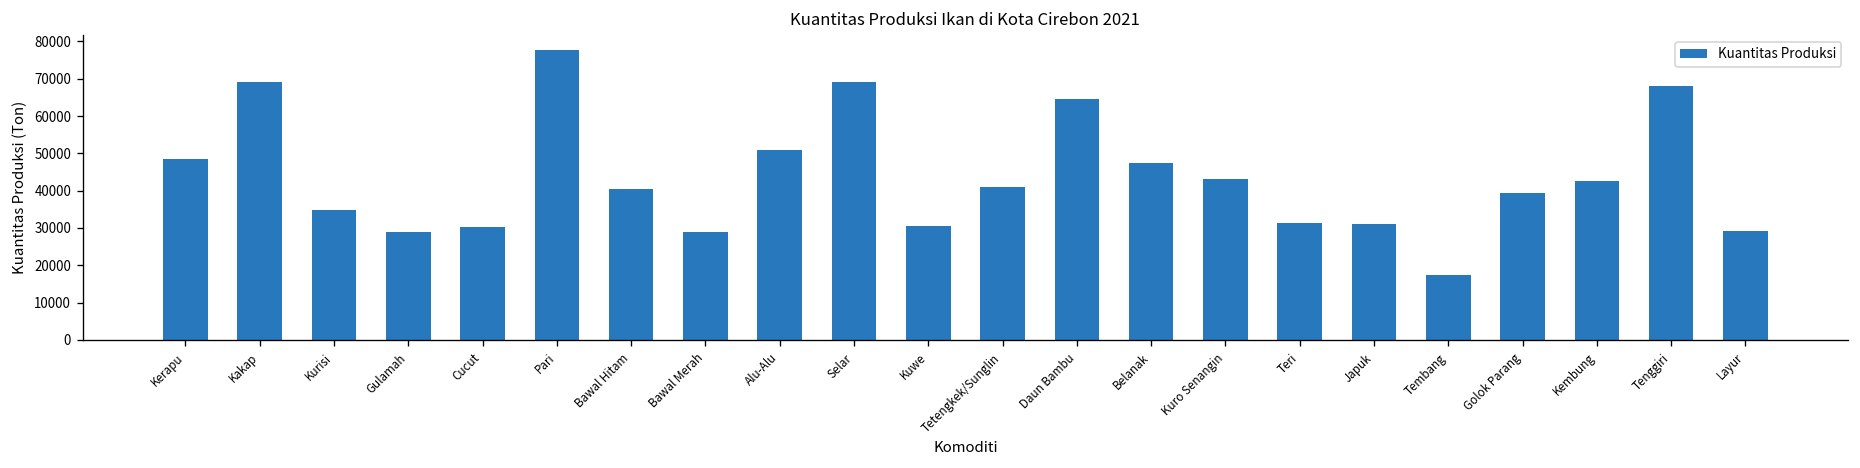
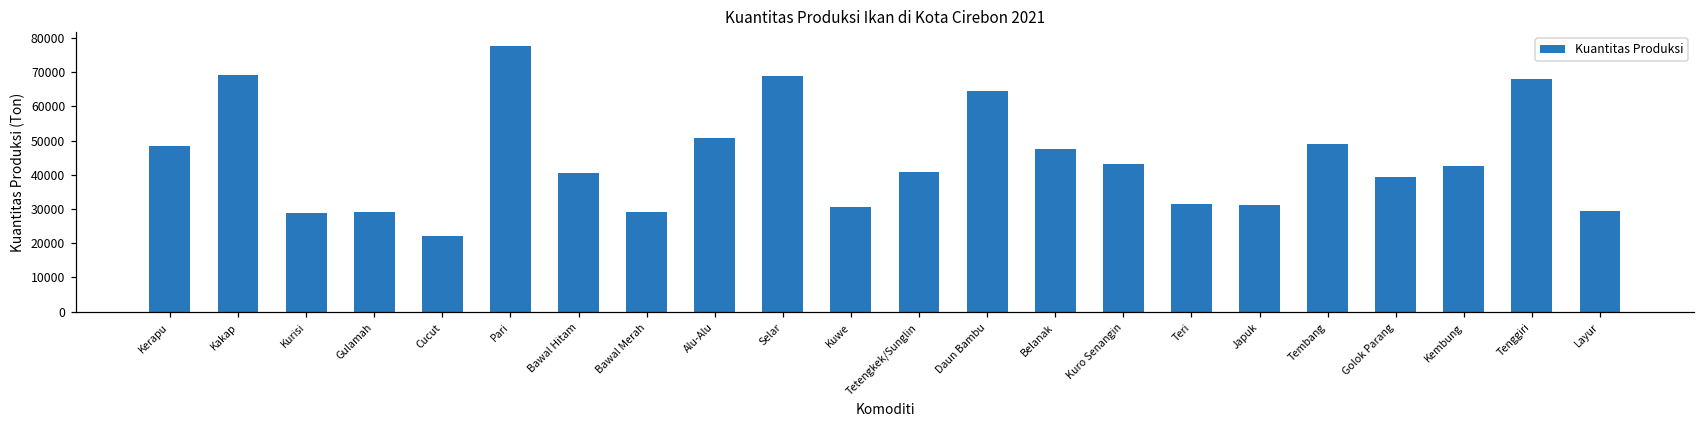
Kurisi: 35000 -> 29000
Cucut: 30000 -> 22000
Tembang: 17000 -> 49000
